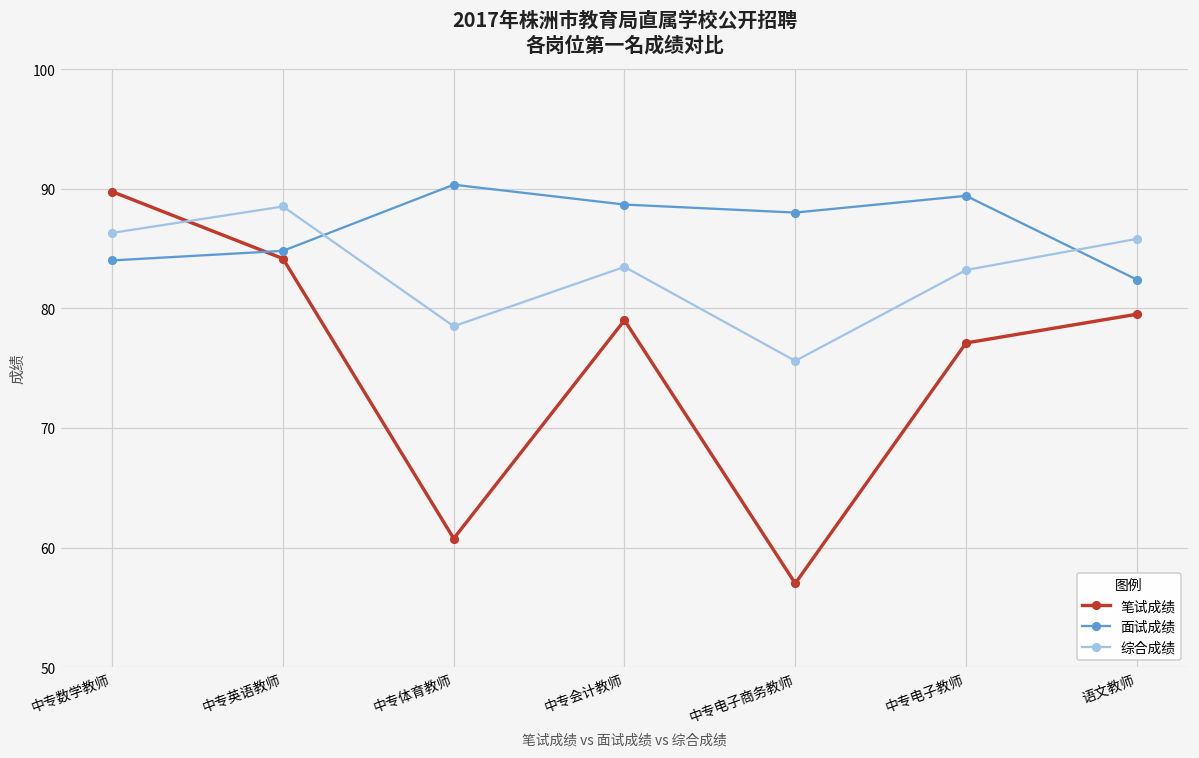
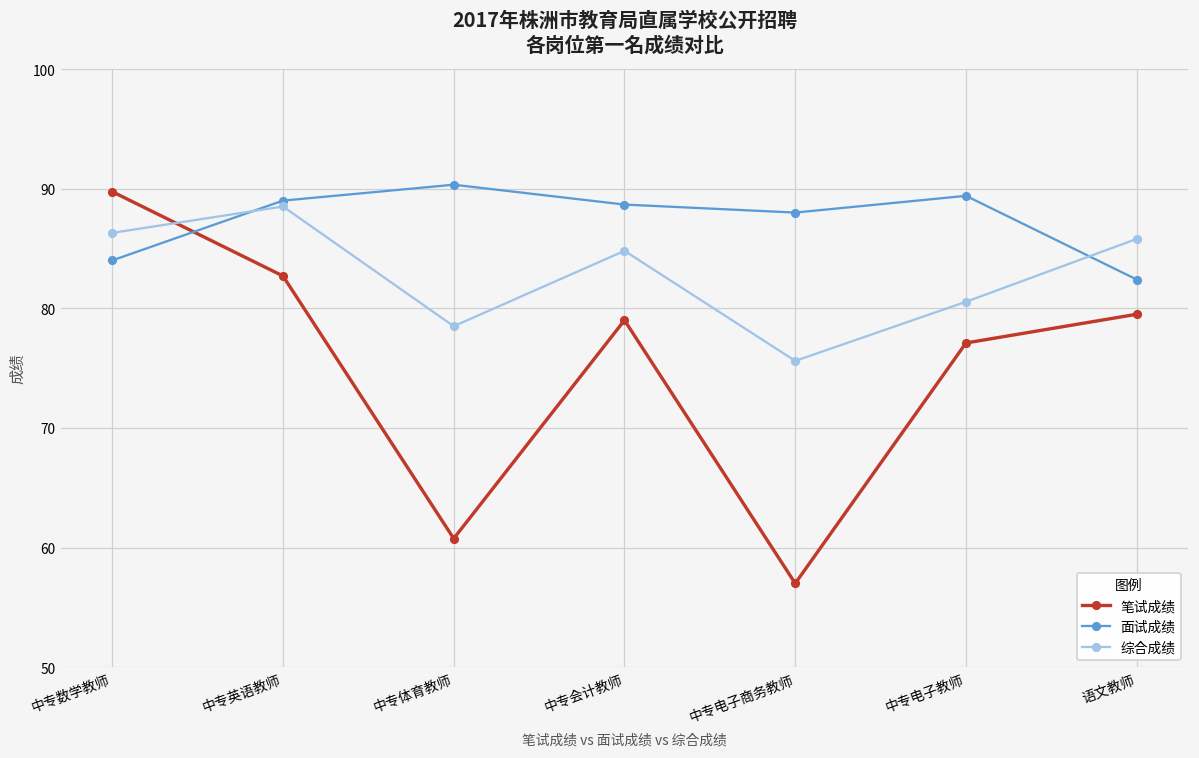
笔试成绩, 中专英语教师: 84.2 -> 82.7
面试成绩, 中专英语教师: 84.8 -> 89.0
综合成绩, 中专会计教师: 83.5 -> 84.8
综合成绩, 中专电子教师: 83.2 -> 80.5
